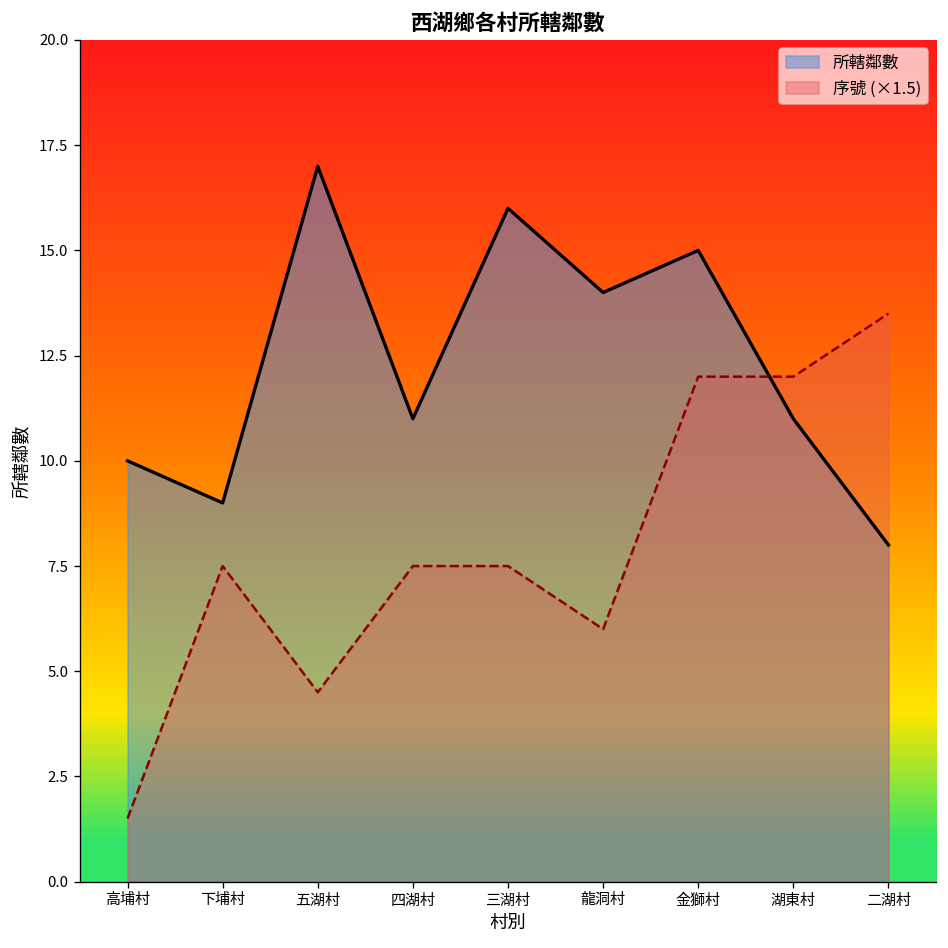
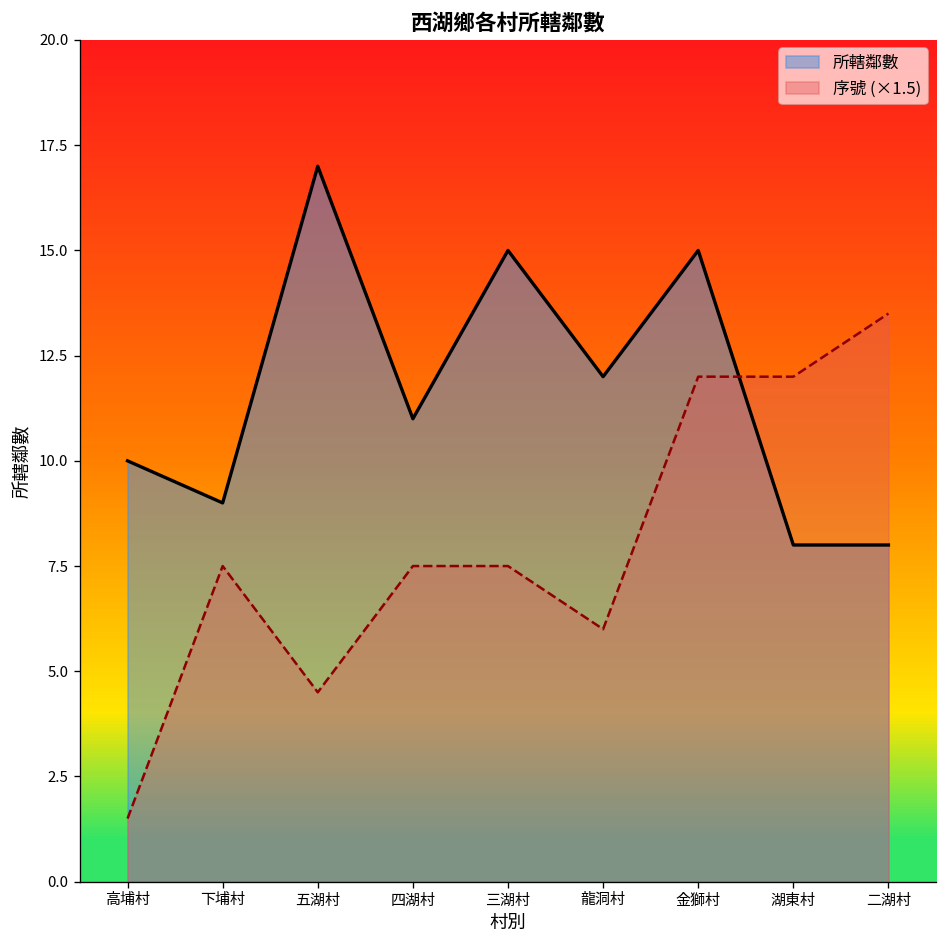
所轄鄰數, 三湖村: 16 -> 15
所轄鄰數, 龍洞村: 14 -> 12
所轄鄰數, 湖東村: 11 -> 8
